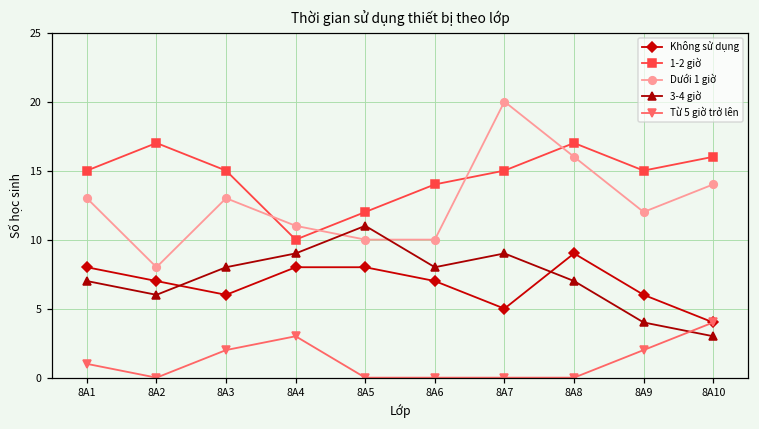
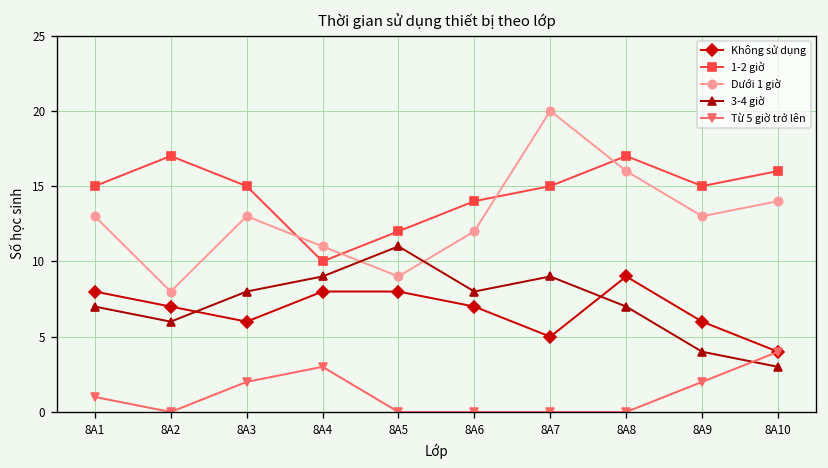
Dưới 1 giờ, 8A5: 10 -> 9
Dưới 1 giờ, 8A6: 10 -> 12
Dưới 1 giờ, 8A9: 12 -> 13
